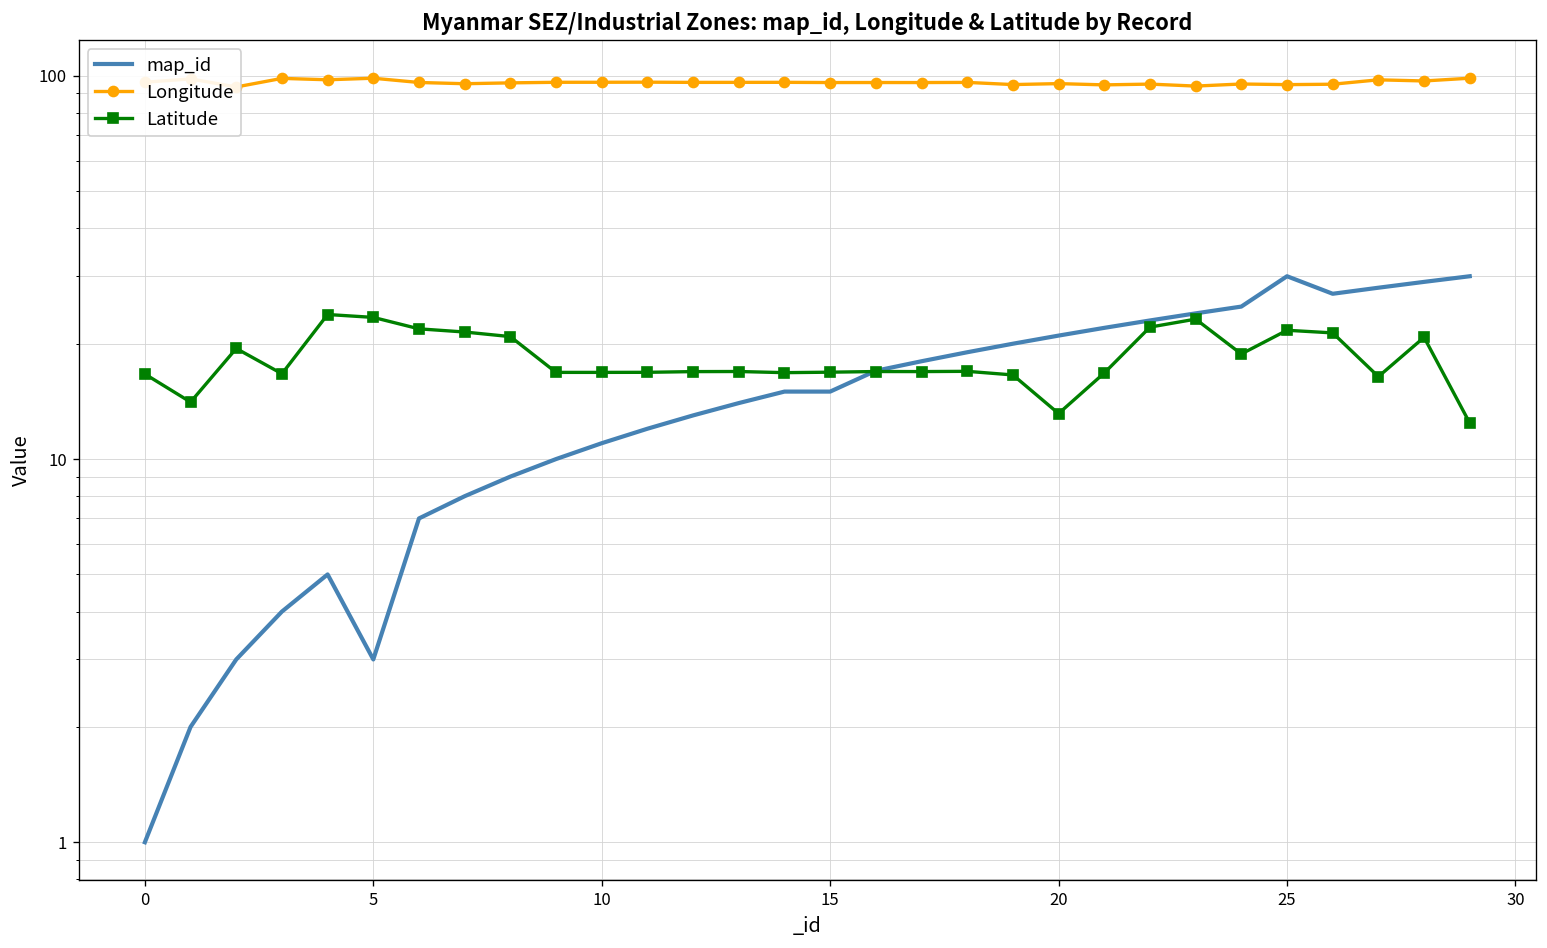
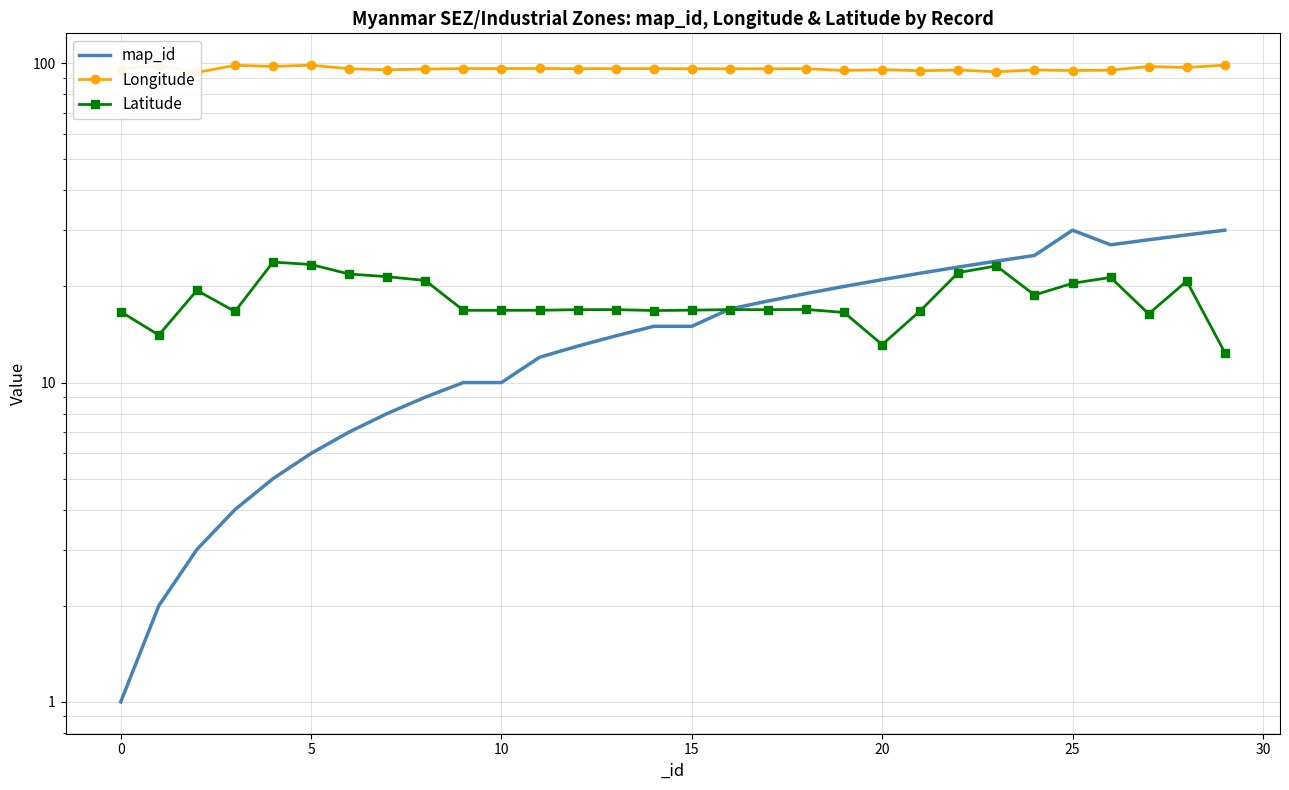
map_id, 5: 3 -> 6
map_id, 10: 11 -> 10
Latitude, 25: 22 -> 20
